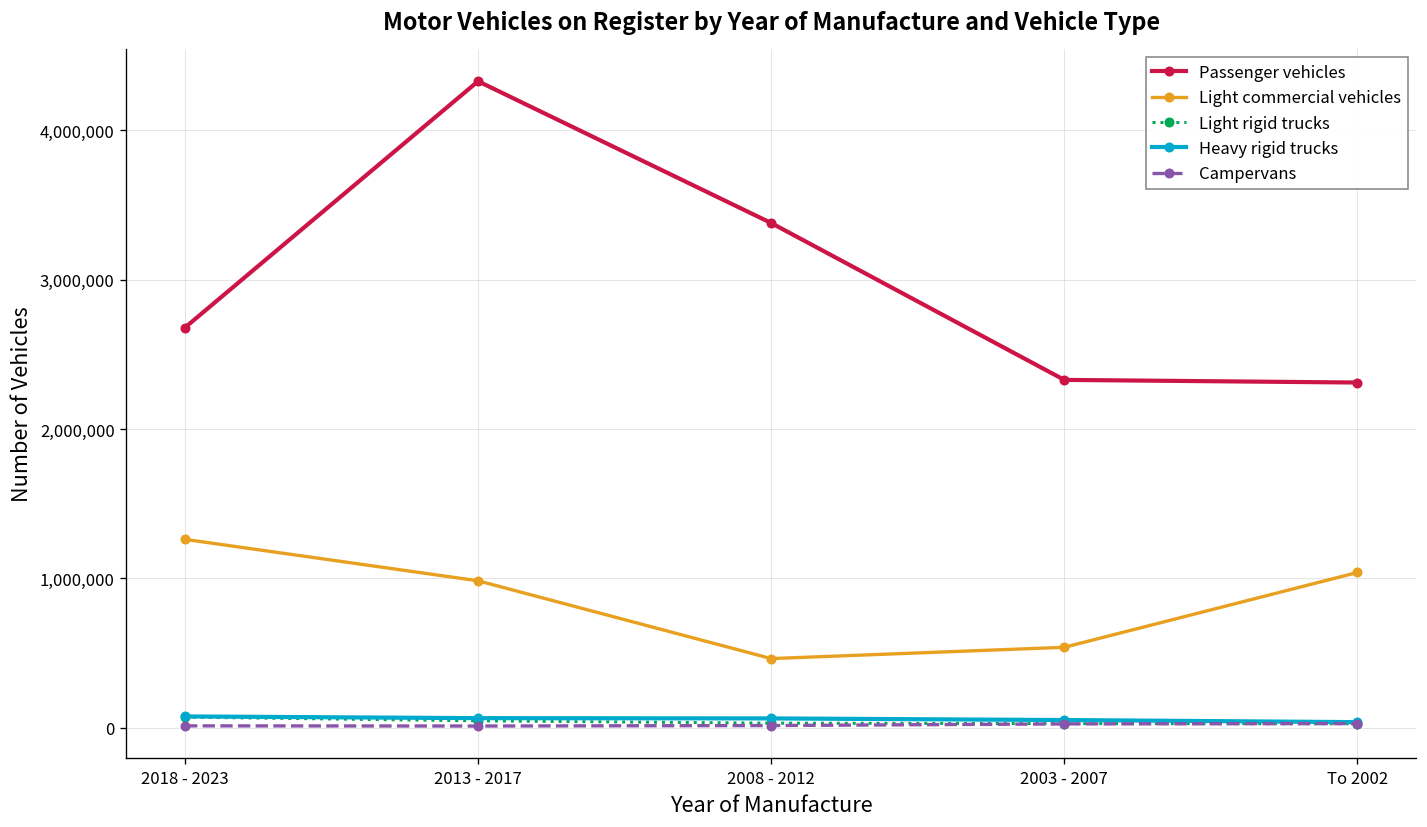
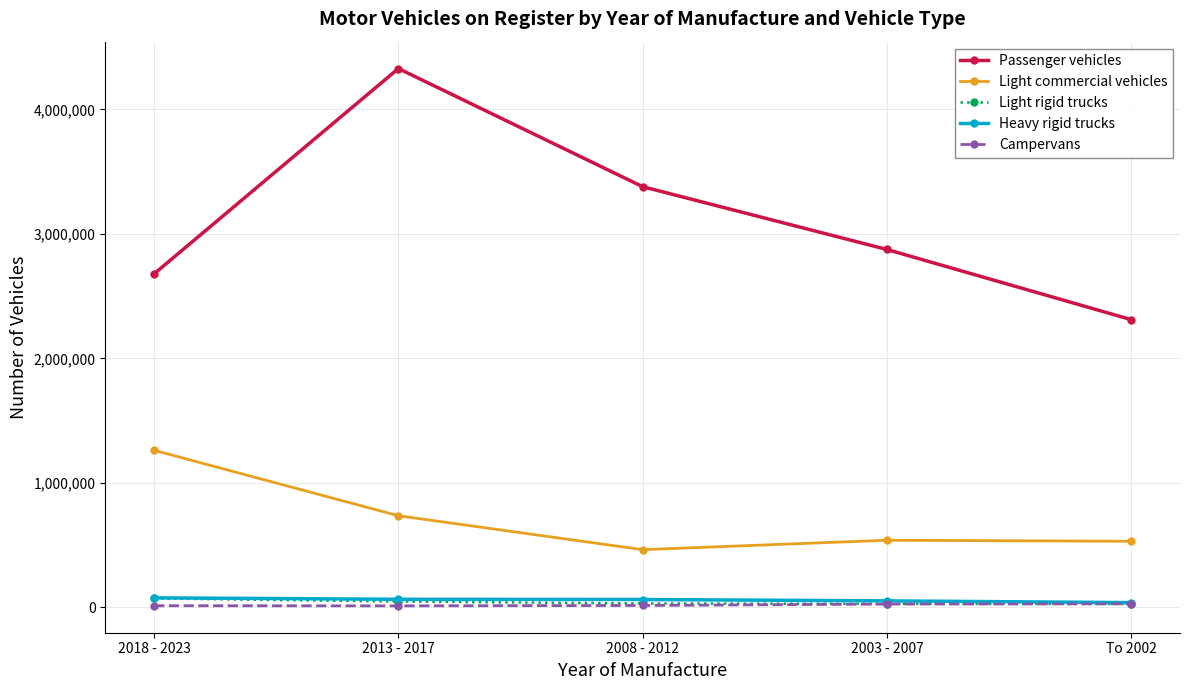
Light commercial vehicles, 2013 - 2017: 980,000 -> 740,000
Passenger vehicles, 2003 - 2007: 2,330,000 -> 2,870,000
Light commercial vehicles, To 2002: 1,040,000 -> 530,000
